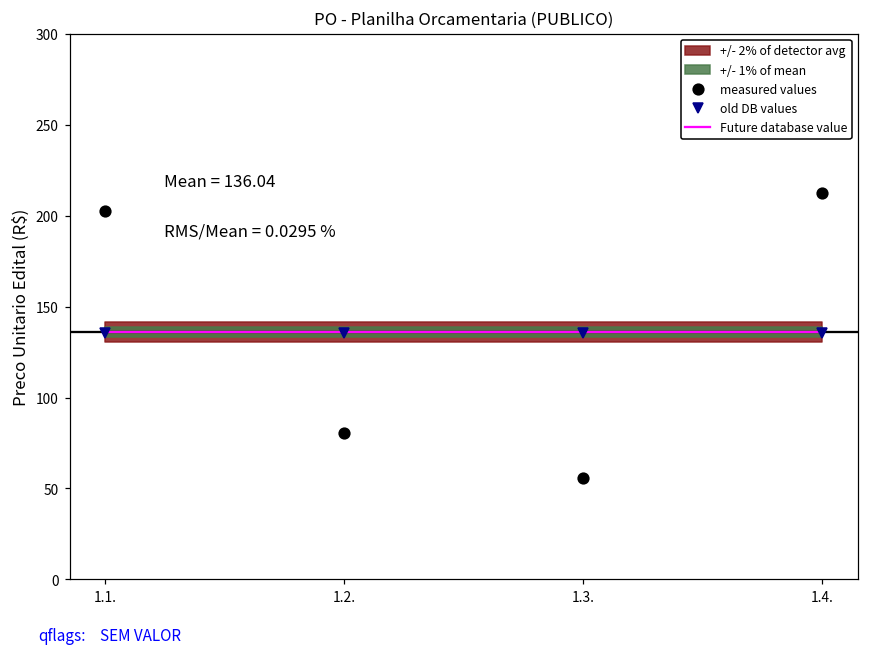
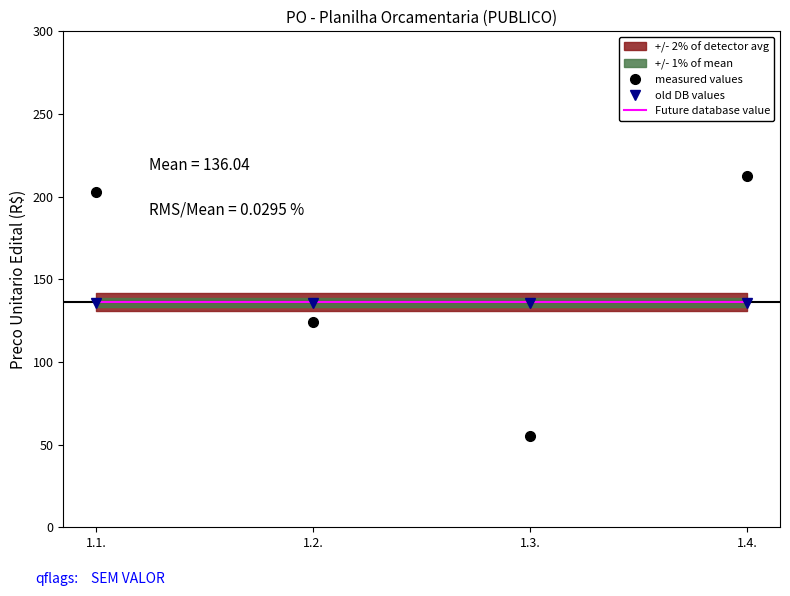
measured values, 1.2.: 80 -> 124
